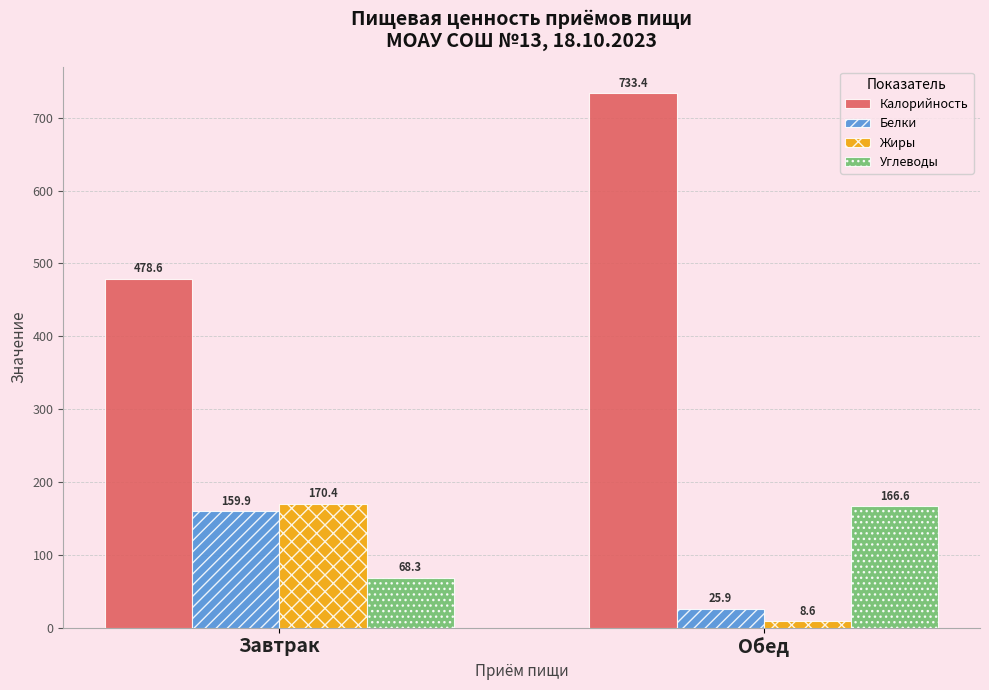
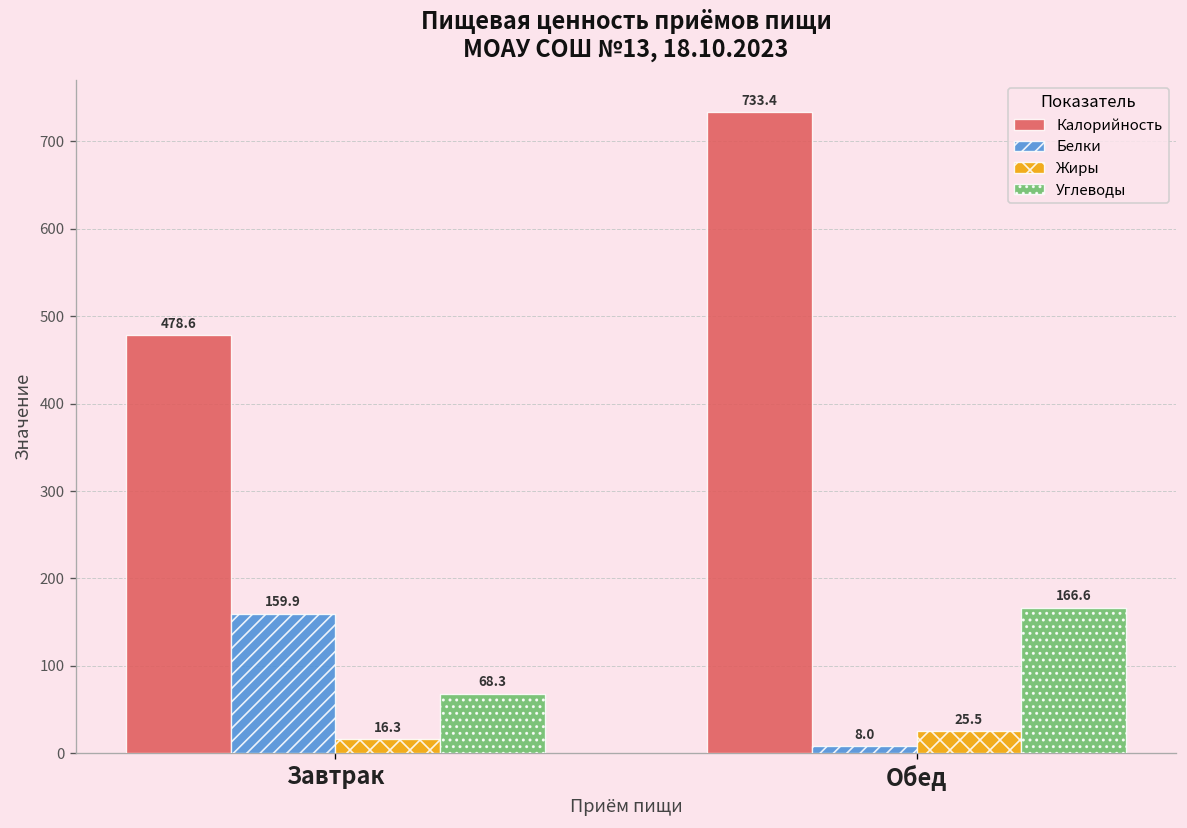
Жиры, Завтрак: 170.4 -> 16.3
Белки, Обед: 25.9 -> 8.0
Жиры, Обед: 8.6 -> 25.5
